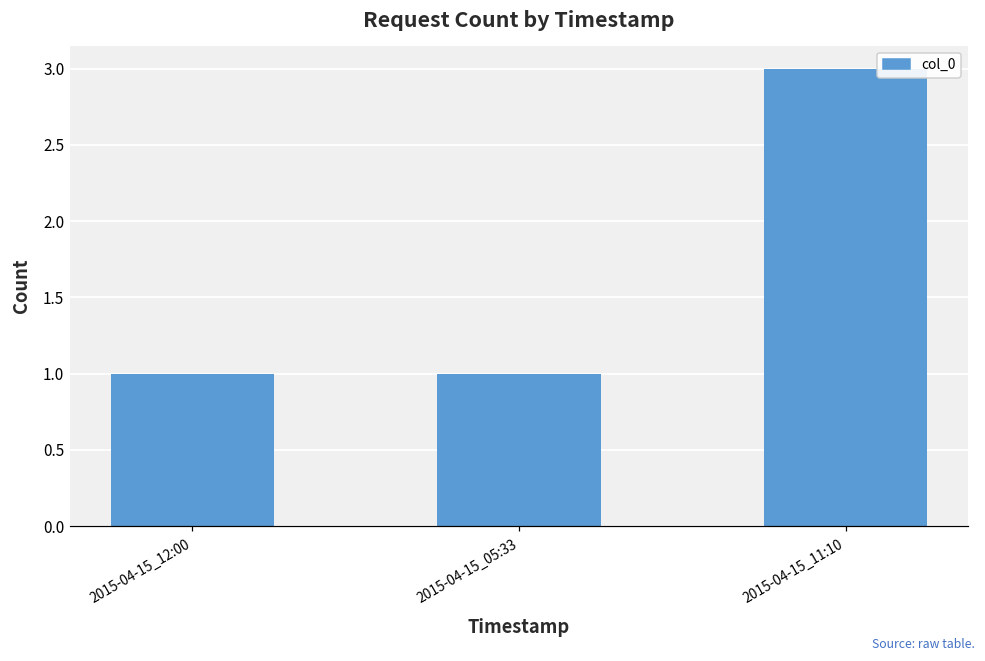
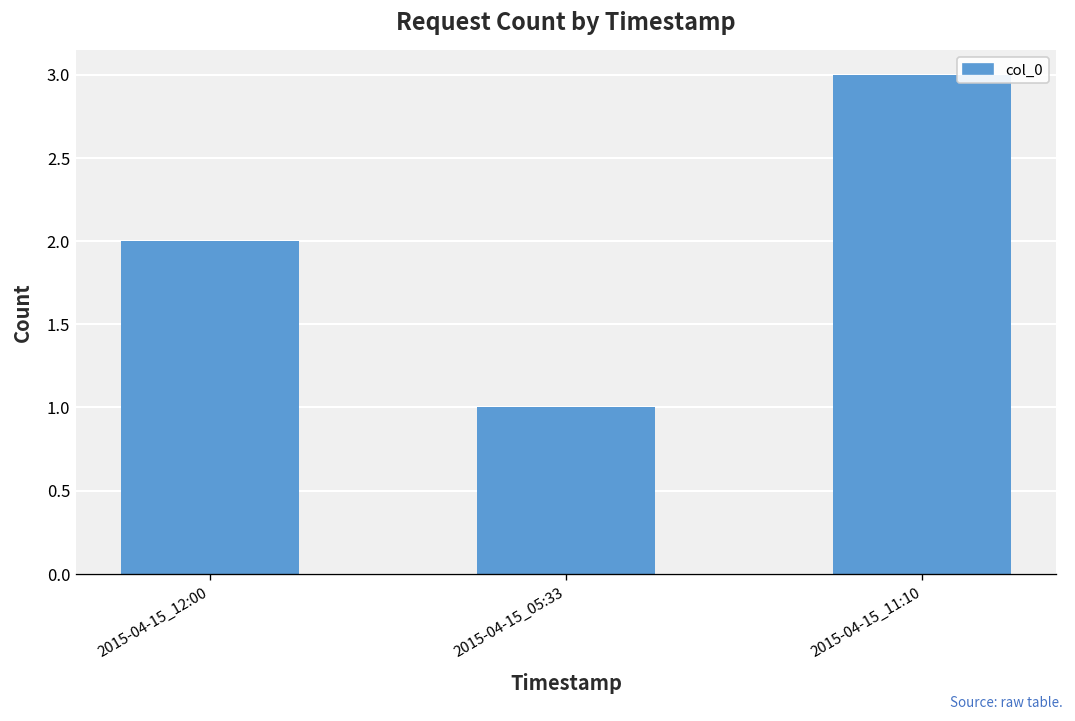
2015-04-15_12:00: 1 -> 2
